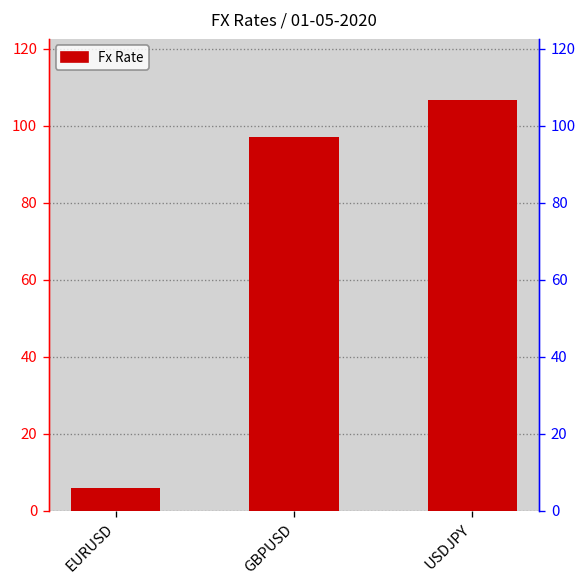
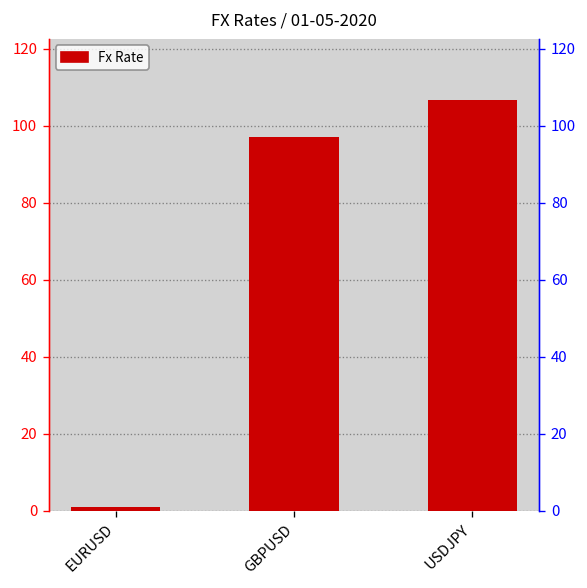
EURUSD: 6 -> 1
